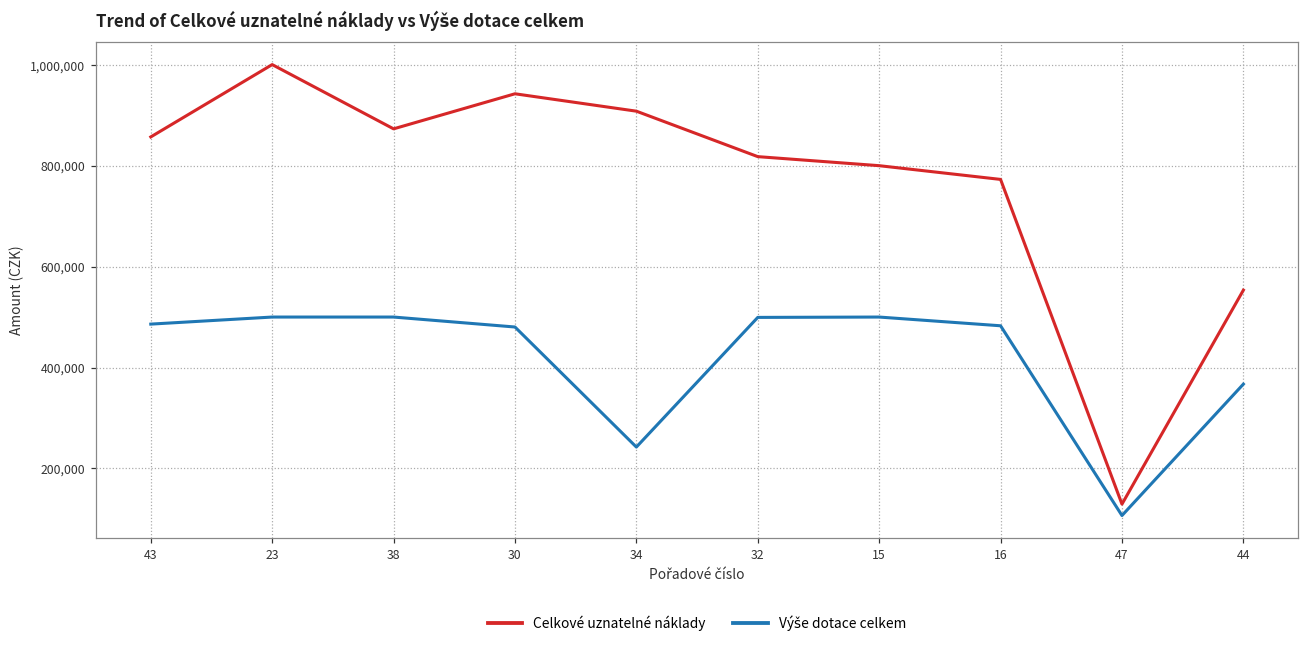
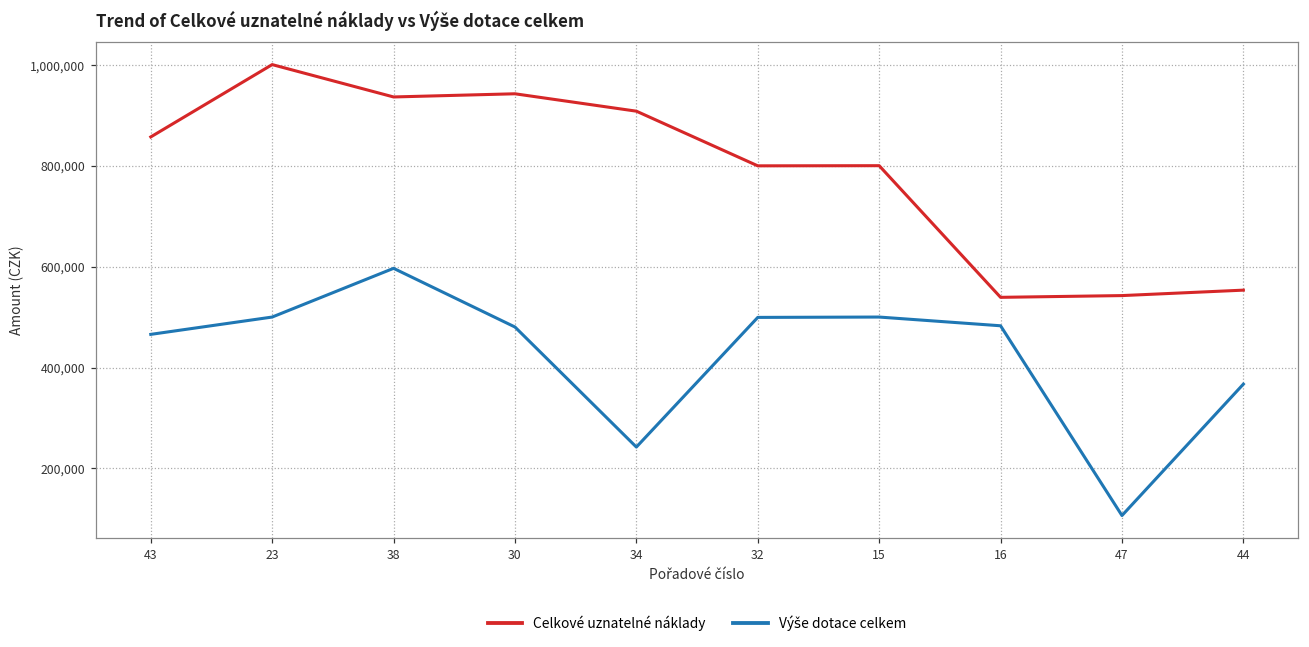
Výše dotace celkem, 43: 490,000 -> 470,000
Celkové uznatelné náklady, 38: 870,000 -> 940,000
Výše dotace celkem, 38: 500,000 -> 600,000
Celkové uznatelné náklady, 32: 820,000 -> 800,000
Celkové uznatelné náklady, 16: 770,000 -> 540,000
Celkové uznatelné náklady, 47: 130,000 -> 540,000
